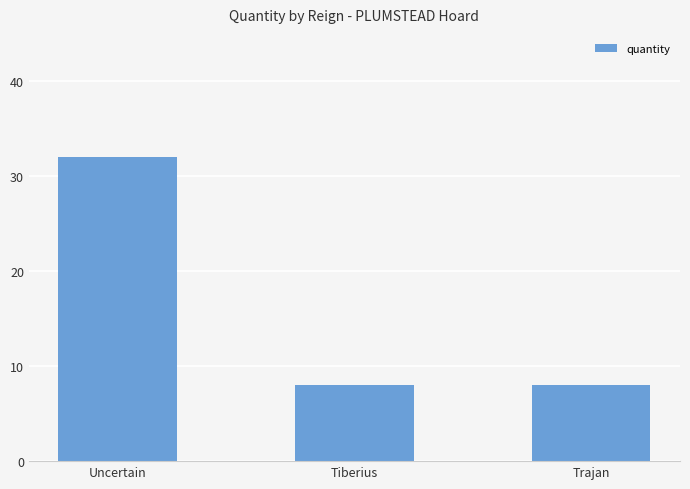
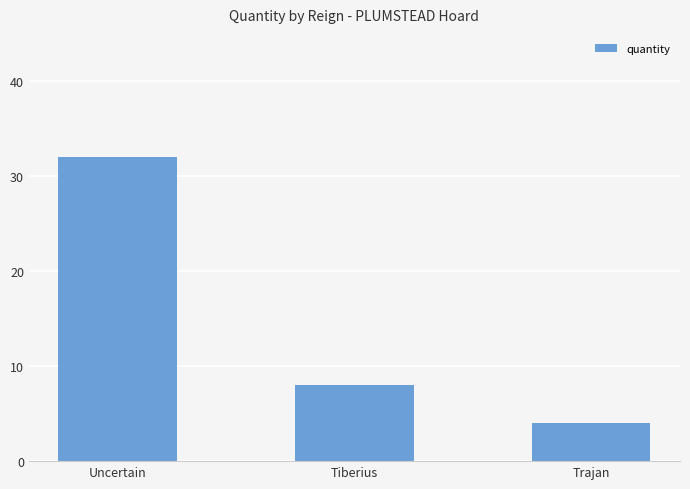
Trajan: 8 -> 4
